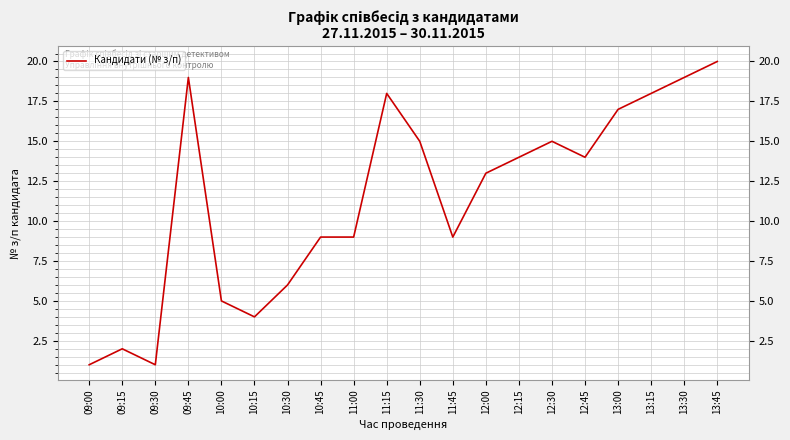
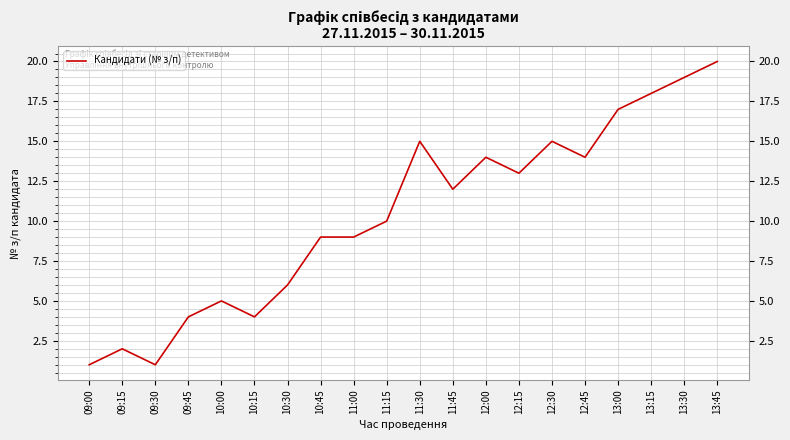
09:45: 19 -> 4
11:15: 18 -> 10
11:45: 9 -> 12
12:00: 13 -> 14
12:15: 14 -> 13
